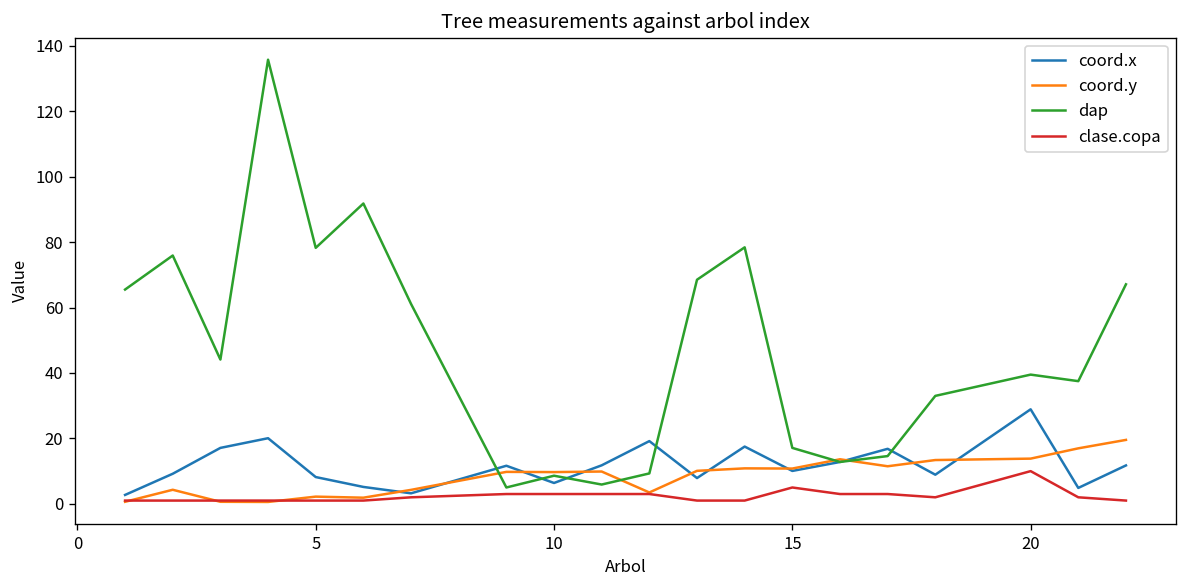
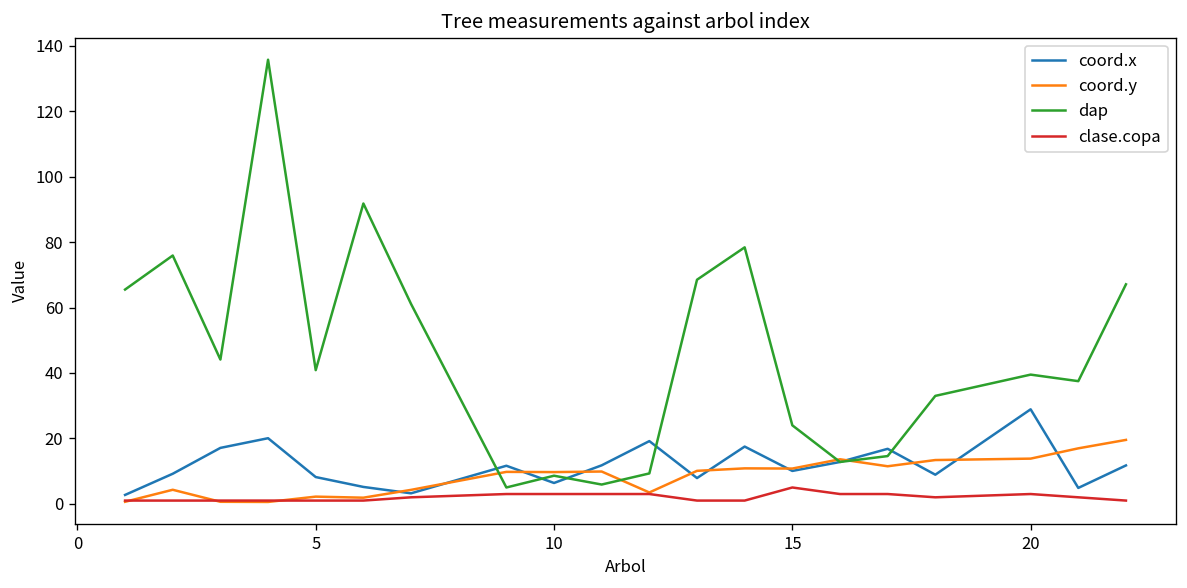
dap, 5: 78 -> 41
dap, 15: 17 -> 24
clase.copa, 20: 10 -> 3
